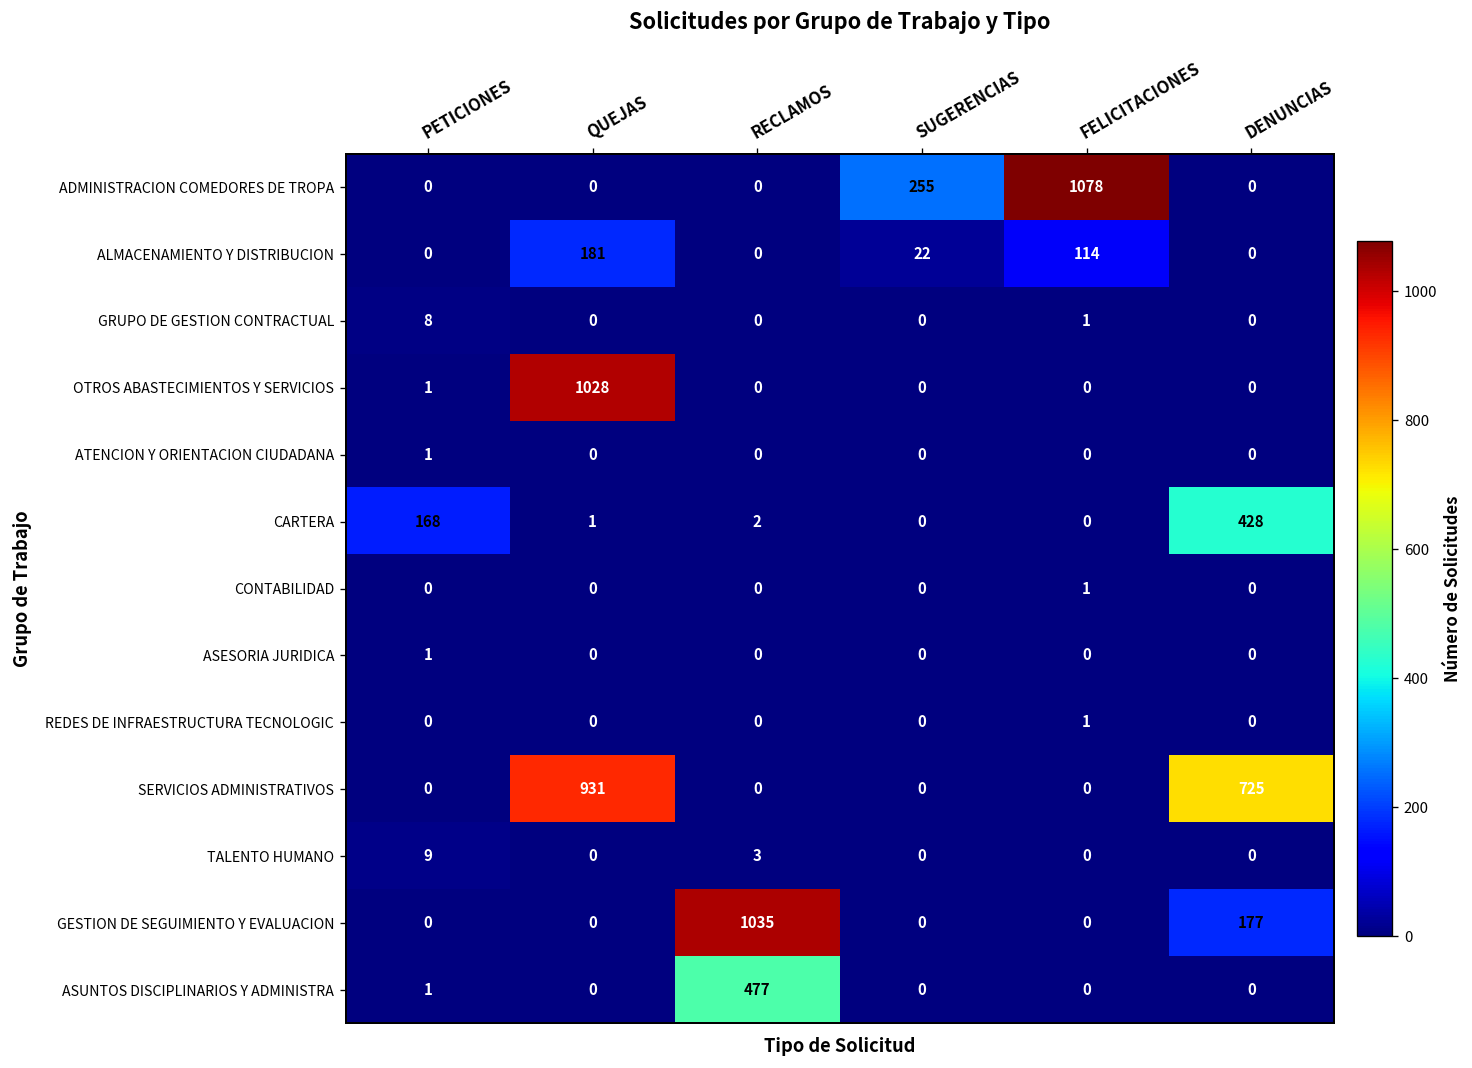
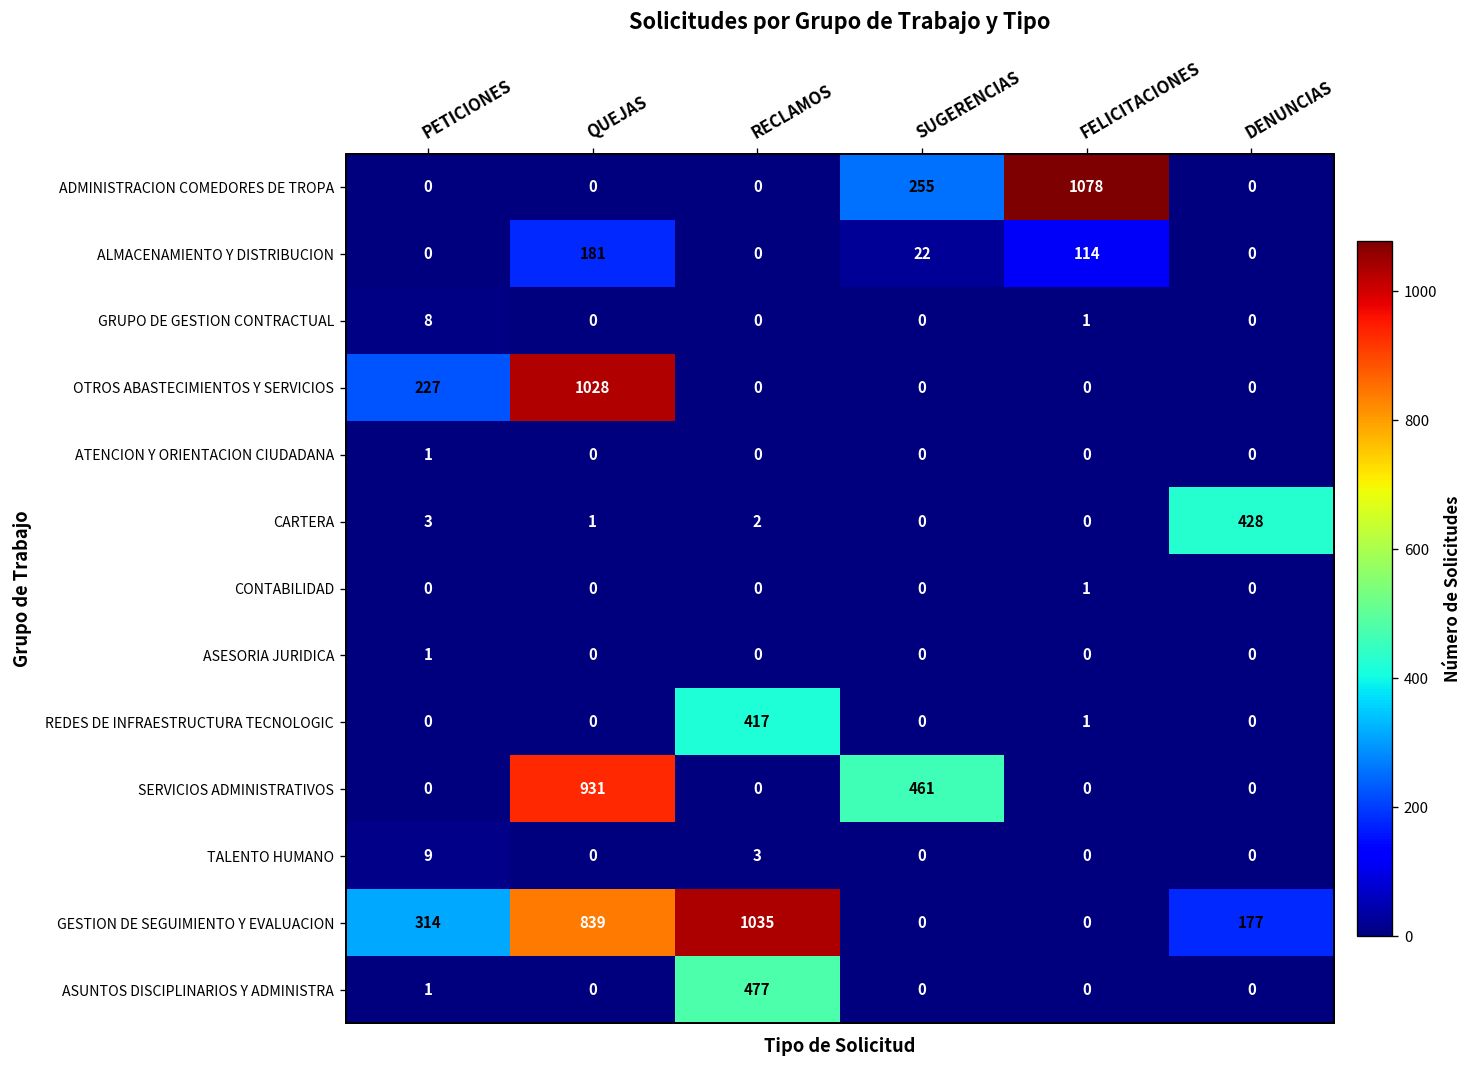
OTROS ABASTECIMIENTOS Y SERVICIOS, PETICIONES: 1 -> 227
CARTERA, PETICIONES: 168 -> 3
REDES DE INFRAESTRUCTURA TECNOLOGIC, RECLAMOS: 0 -> 417
SERVICIOS ADMINISTRATIVOS, SUGERENCIAS: 0 -> 461
SERVICIOS ADMINISTRATIVOS, DENUNCIAS: 725 -> 0
GESTION DE SEGUIMIENTO Y EVALUACION, PETICIONES: 0 -> 314
GESTION DE SEGUIMIENTO Y EVALUACION, QUEJAS: 0 -> 839
